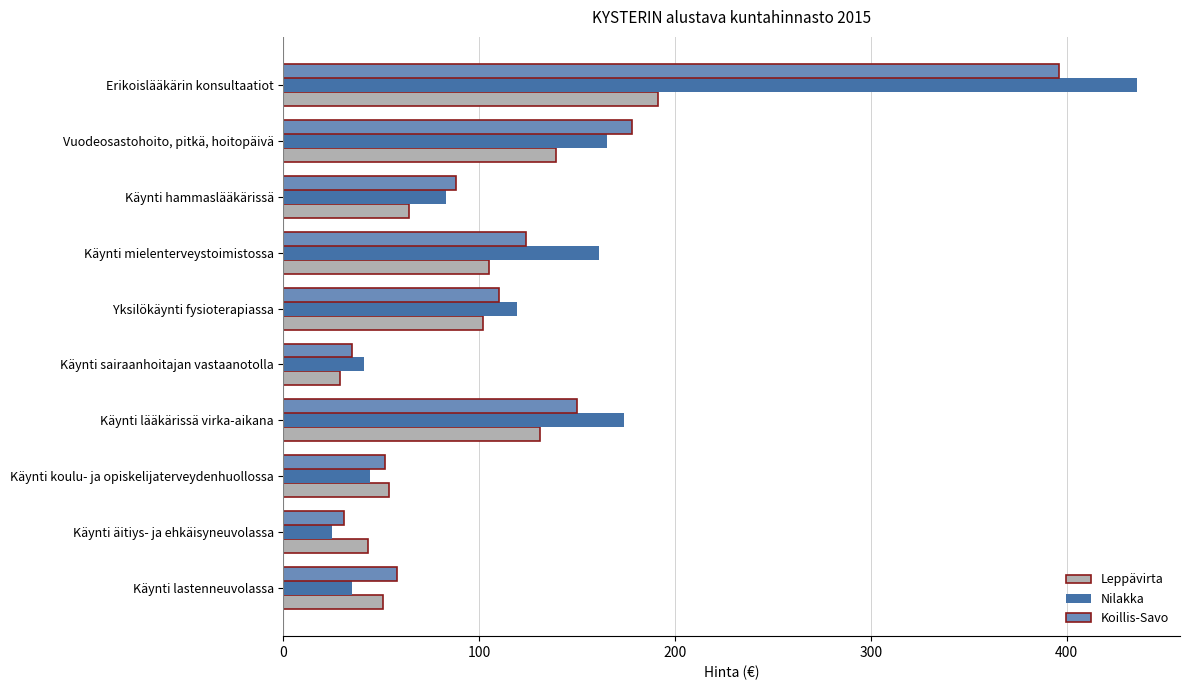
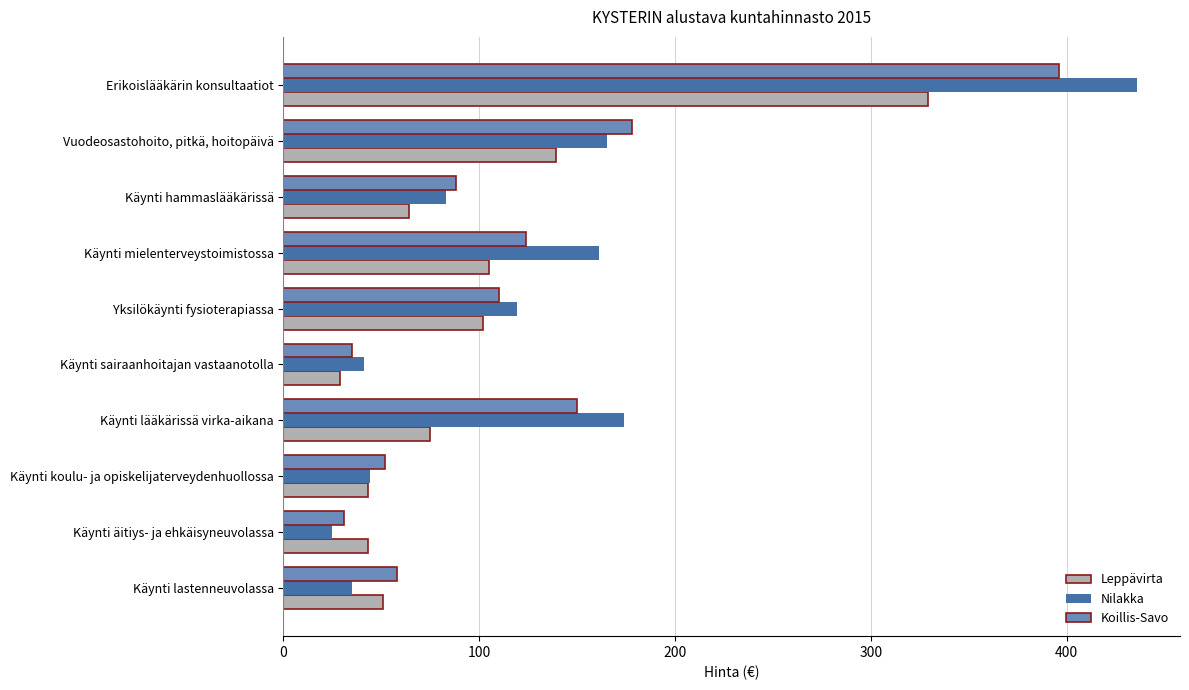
Leppävirta, Erikoislääkärin konsultaatiot: 191 -> 329
Leppävirta, Käynti lääkärissä virka-aikana: 131 -> 75
Leppävirta, Käynti koulu- ja opiskelijaterveydenhuollossa: 54 -> 43
